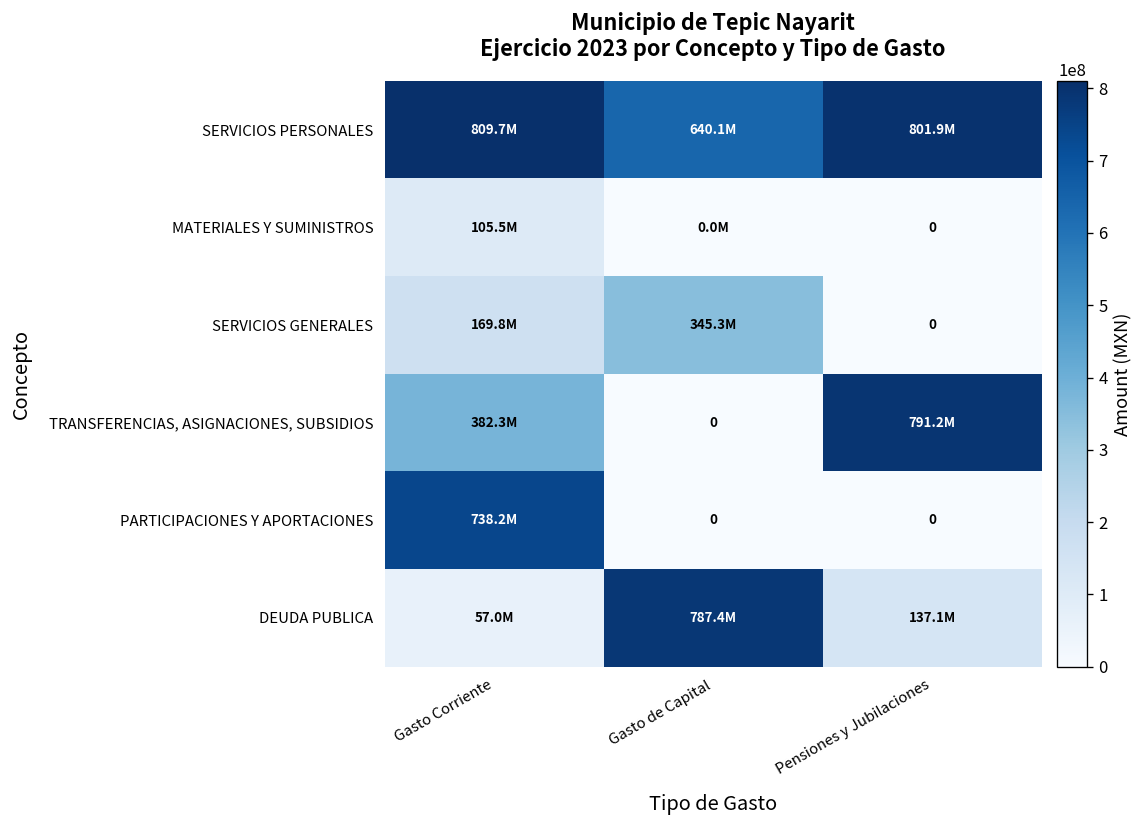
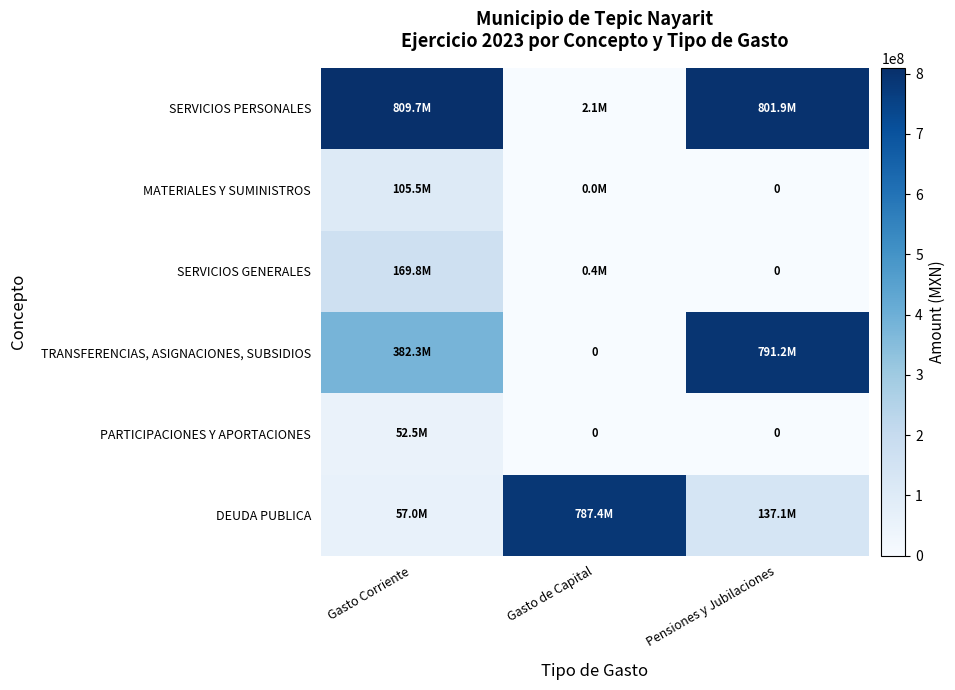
SERVICIOS PERSONALES, Gasto de Capital: 640.1M -> 2.1M
SERVICIOS GENERALES, Gasto de Capital: 345.3M -> 0.4M
PARTICIPACIONES Y APORTACIONES, Gasto Corriente: 738.2M -> 52.5M
